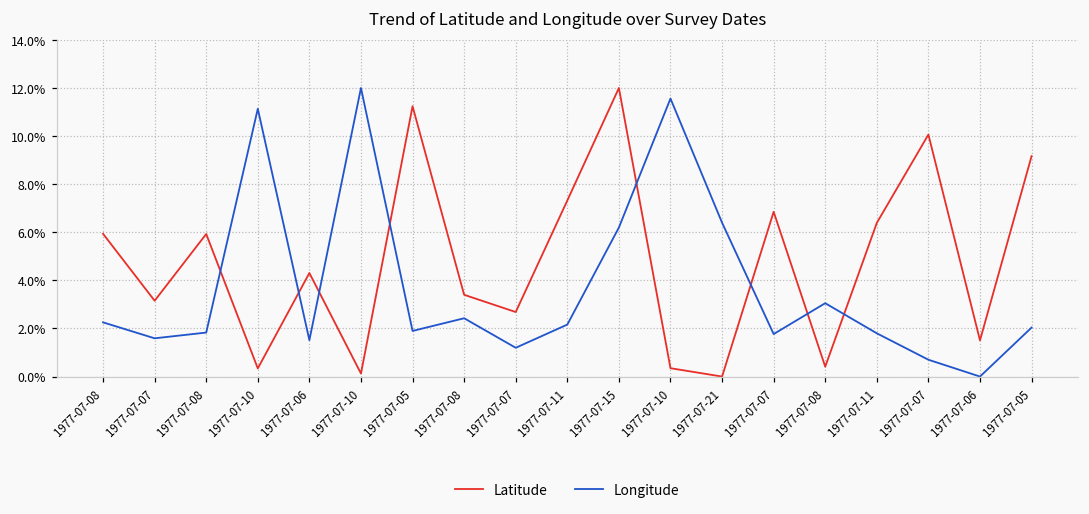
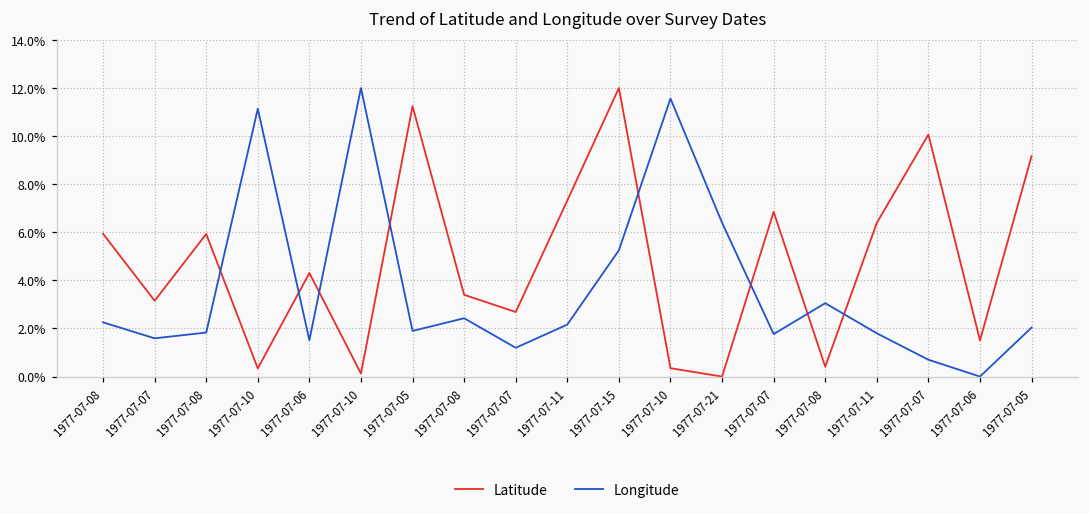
Longitude, 1977-07-15: 6.2% -> 5.3%
